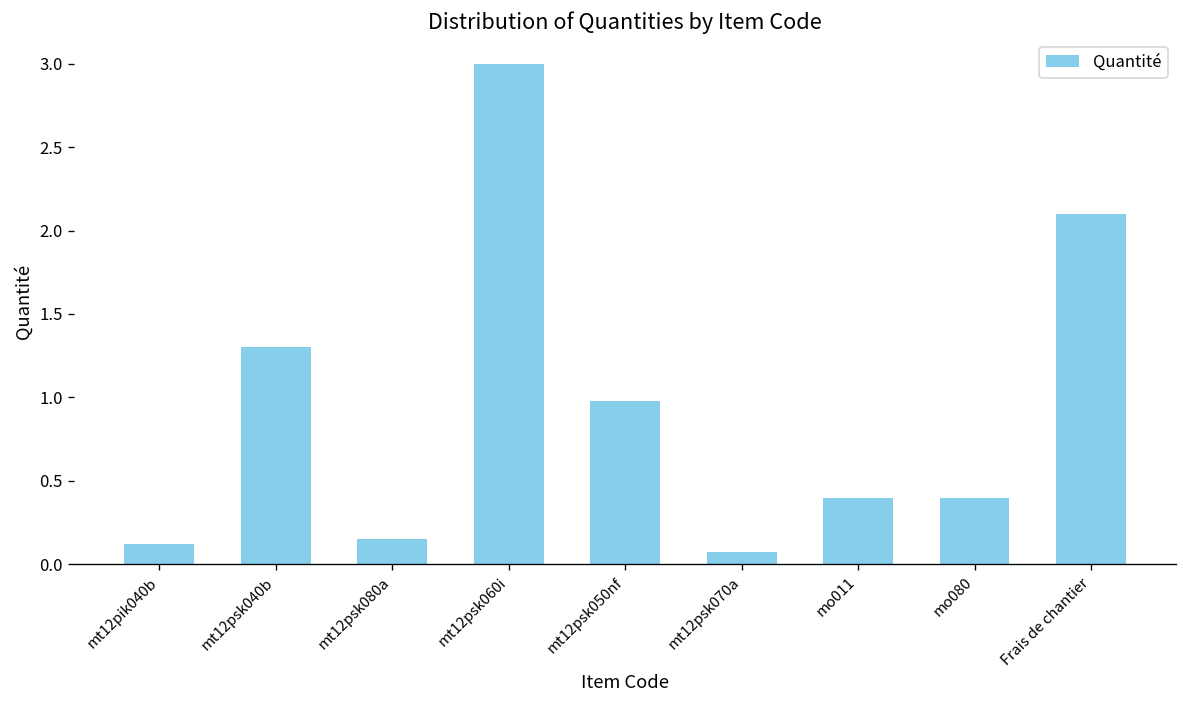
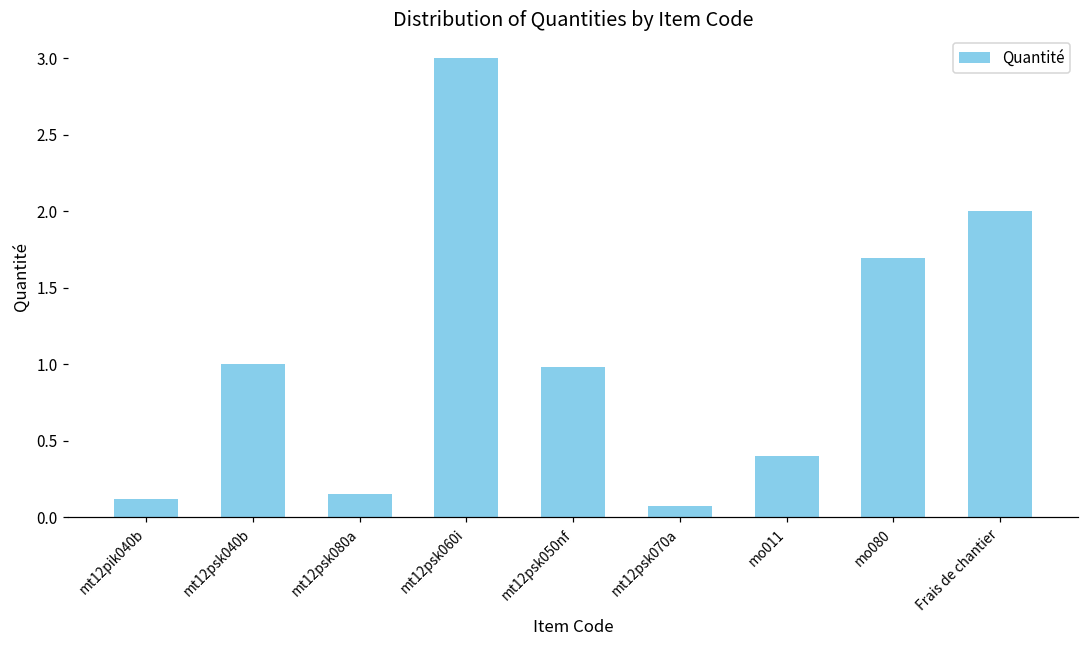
mt12psk040b: 1.3 -> 1.0
mo080: 0.40 -> 1.70
Frais de chantier: 2.1 -> 2.0
